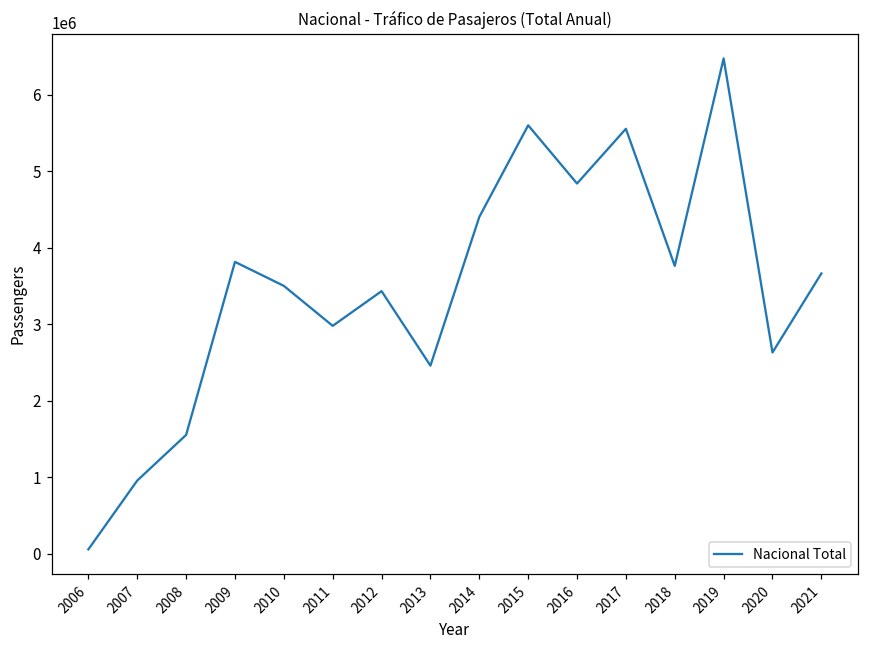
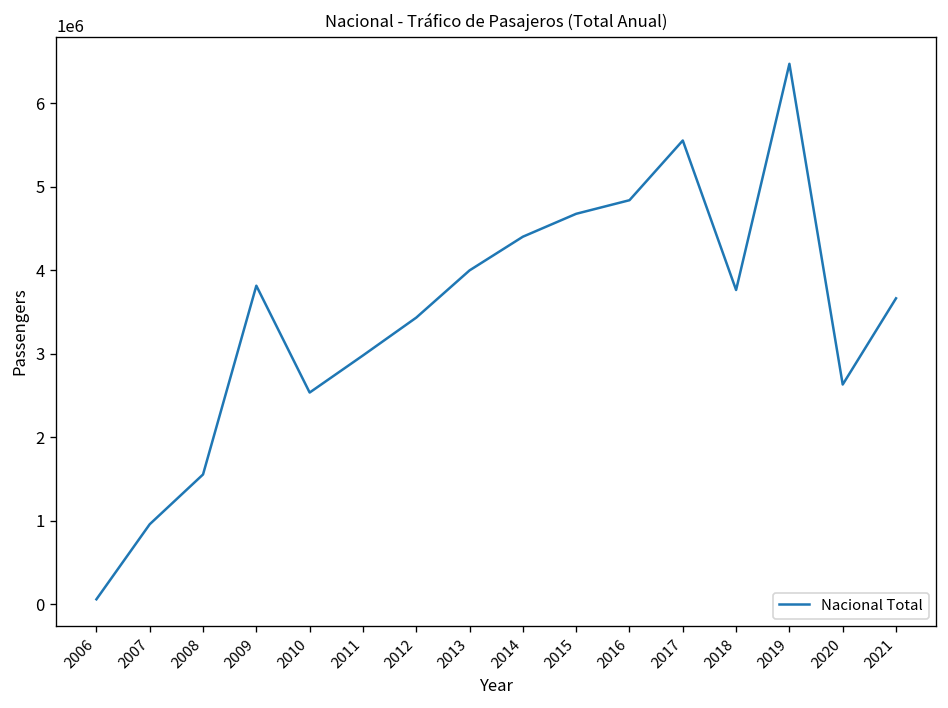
2010: 3500000 -> 2500000
2013: 2500000 -> 4000000
2015: 5600000 -> 4700000
